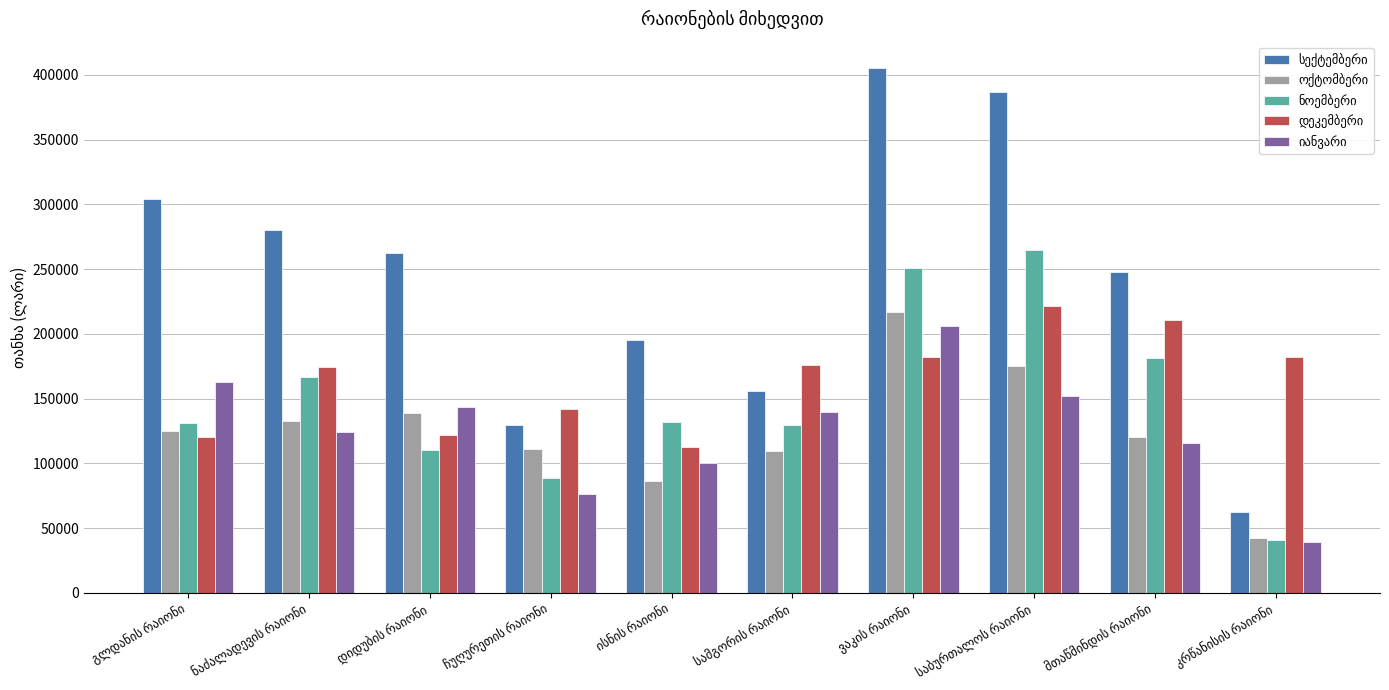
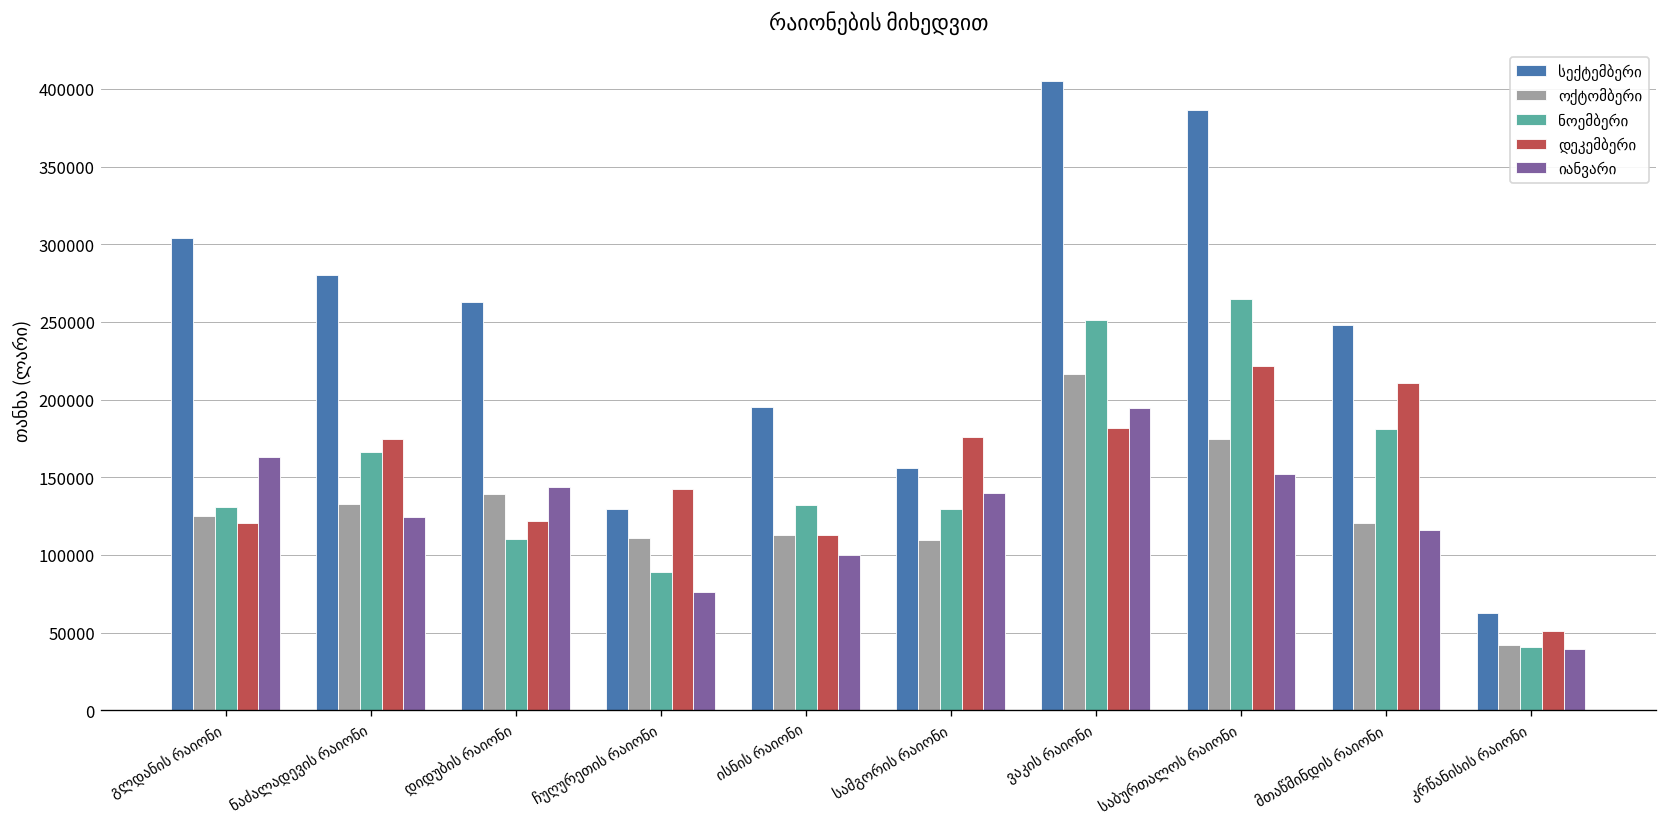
ოქტომბერი, ისნის რაიონი: 86000 -> 113000
იანვარი, ვაკის რაიონი: 206000 -> 194000
დეკემბერი, კრწანისის რაიონი: 182000 -> 51000
